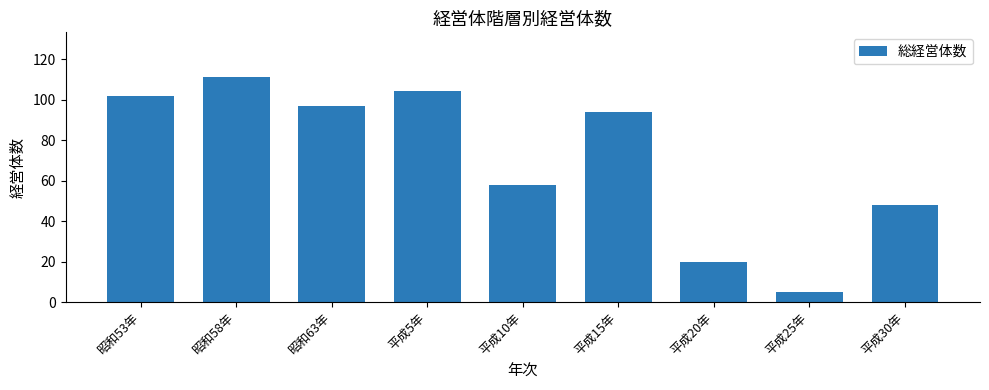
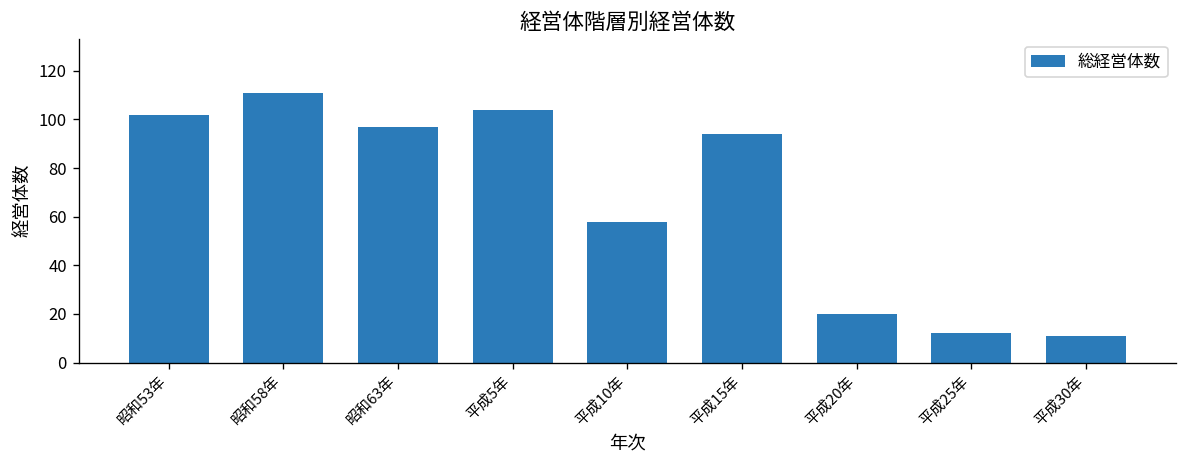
平成25年: 5 -> 12
平成30年: 48 -> 11
